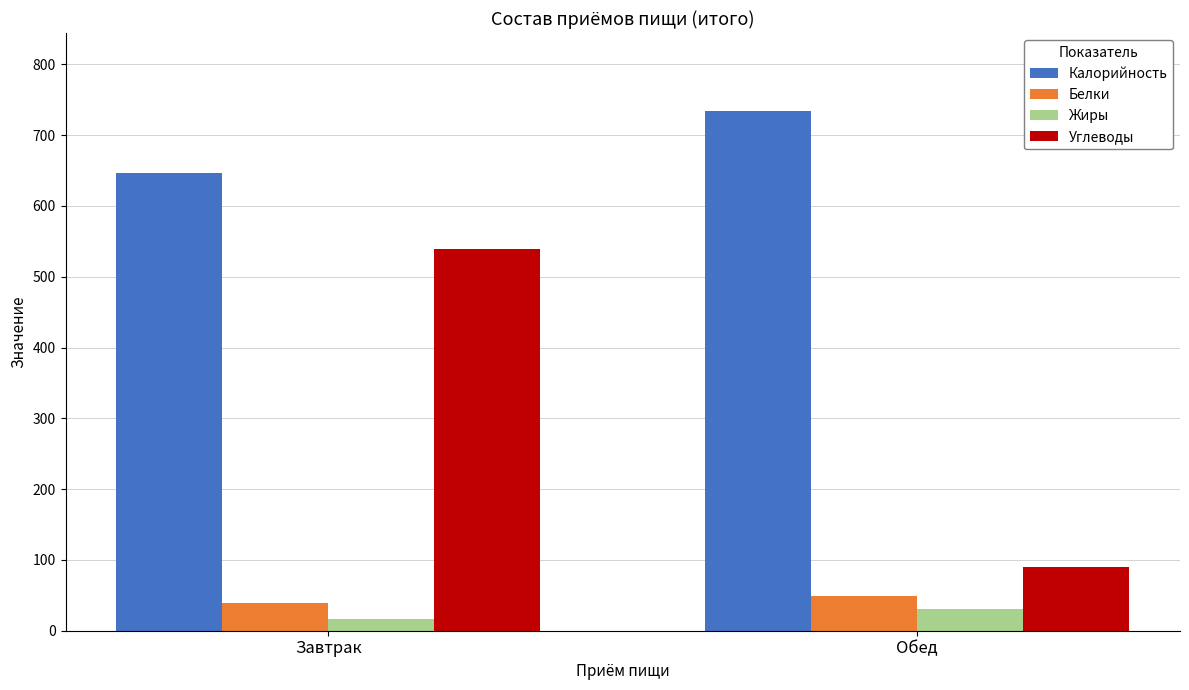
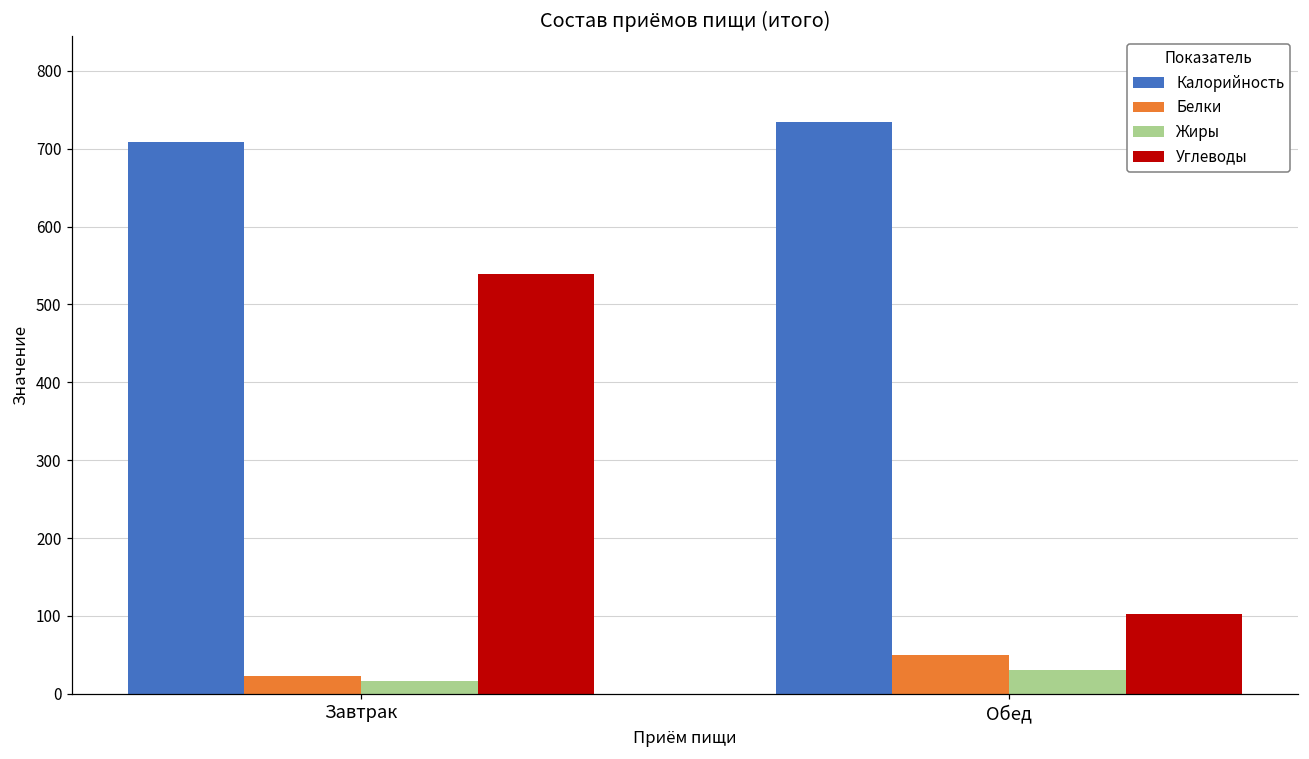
Калорийность, Завтрак: 650 -> 710
Белки, Завтрак: 40 -> 20
Углеводы, Обед: 90 -> 100
